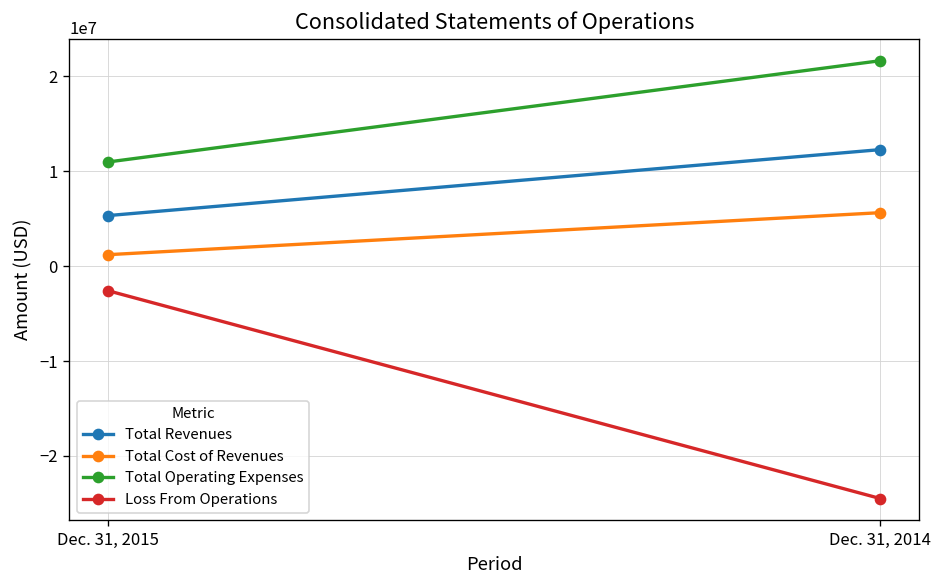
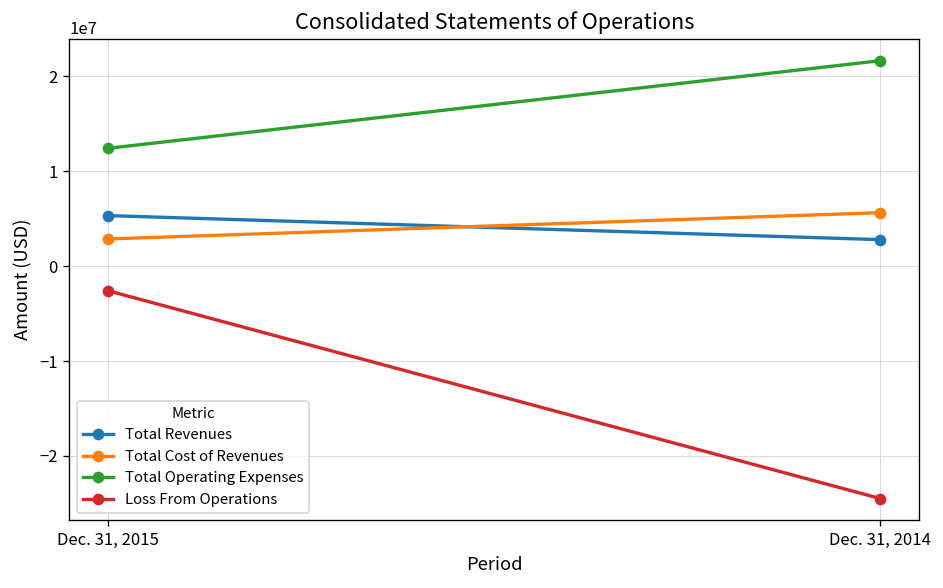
Total Cost of Revenues, Dec. 31, 2015: 1000000 -> 3000000
Total Operating Expenses, Dec. 31, 2015: 11000000 -> 12000000
Total Revenues, Dec. 31, 2014: 12000000 -> 3000000
